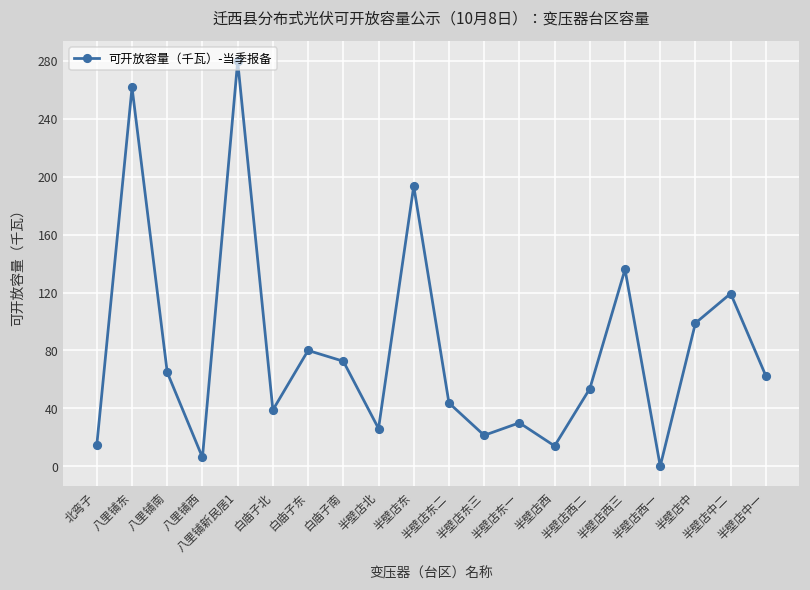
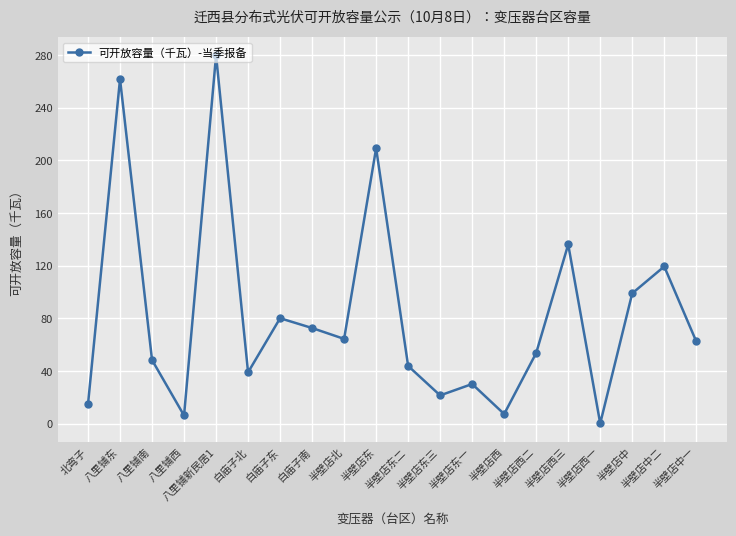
八里铺南: 65 -> 48
半壁店北: 26 -> 64
半壁店东: 194 -> 209
半壁店西: 14 -> 7
